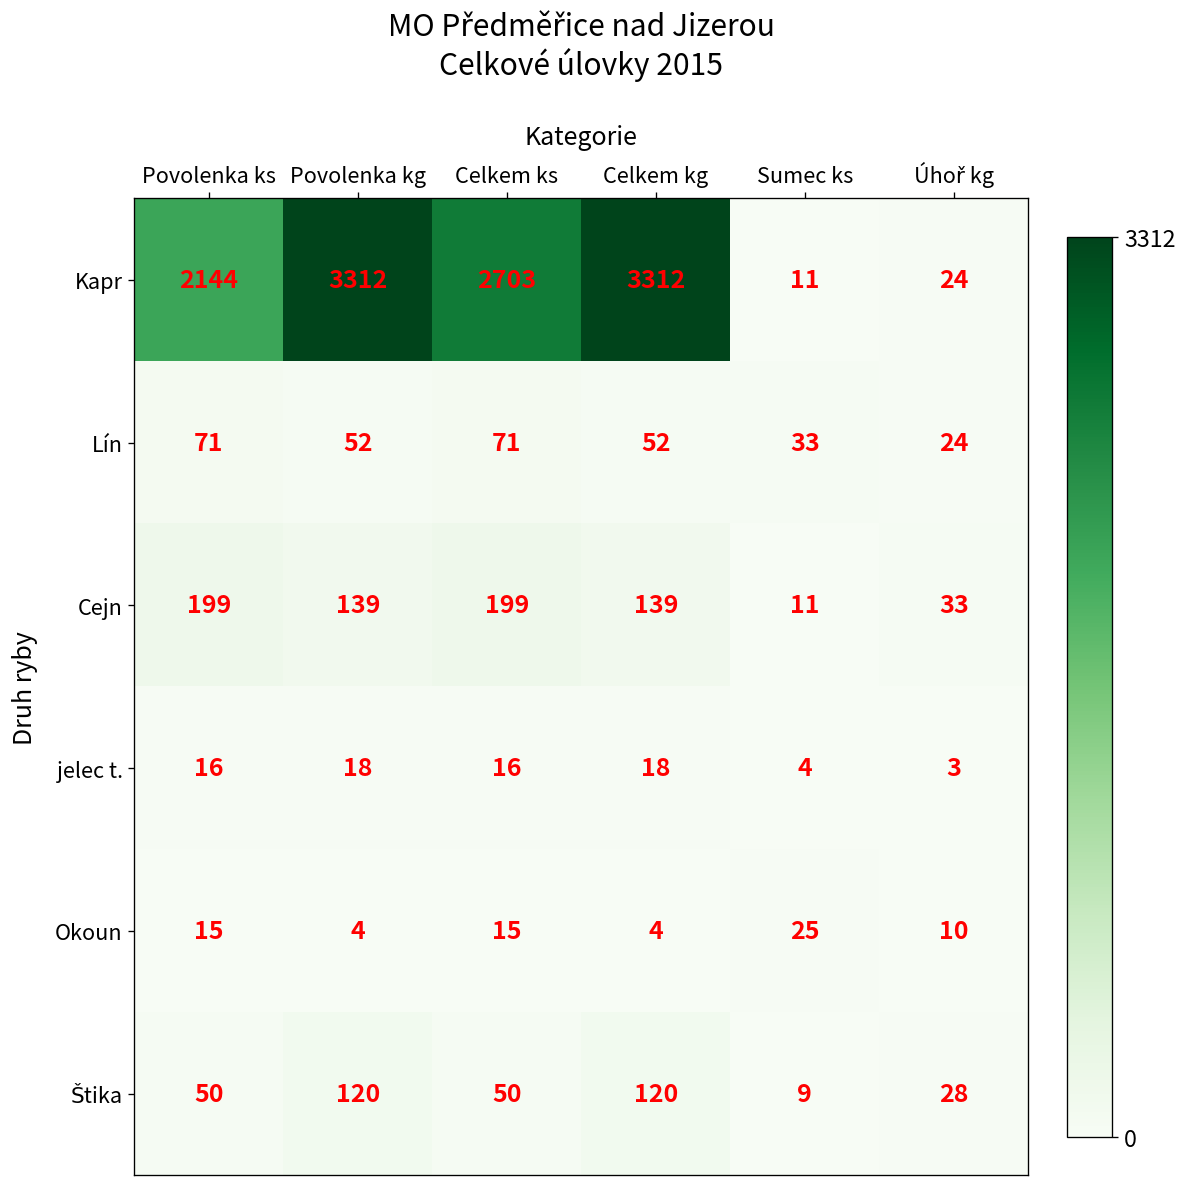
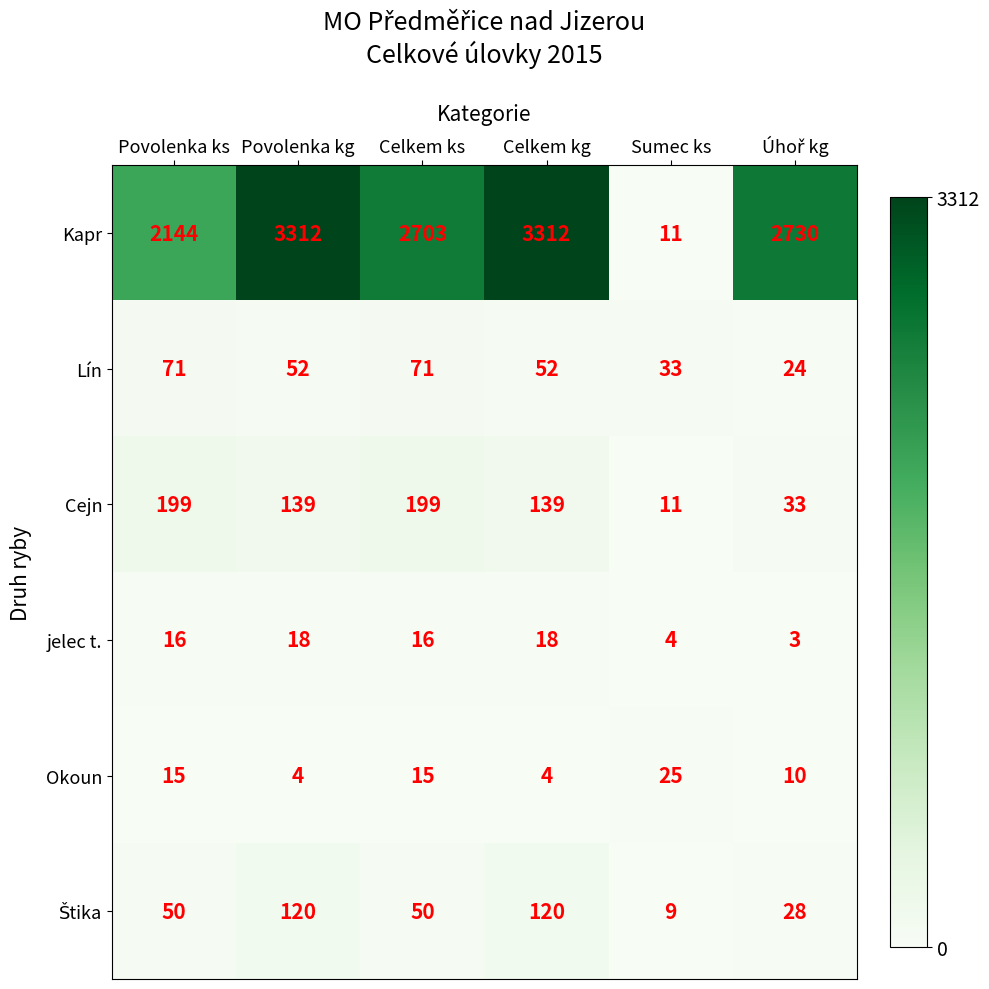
Kapr, Úhoř kg: 24 -> 2730
